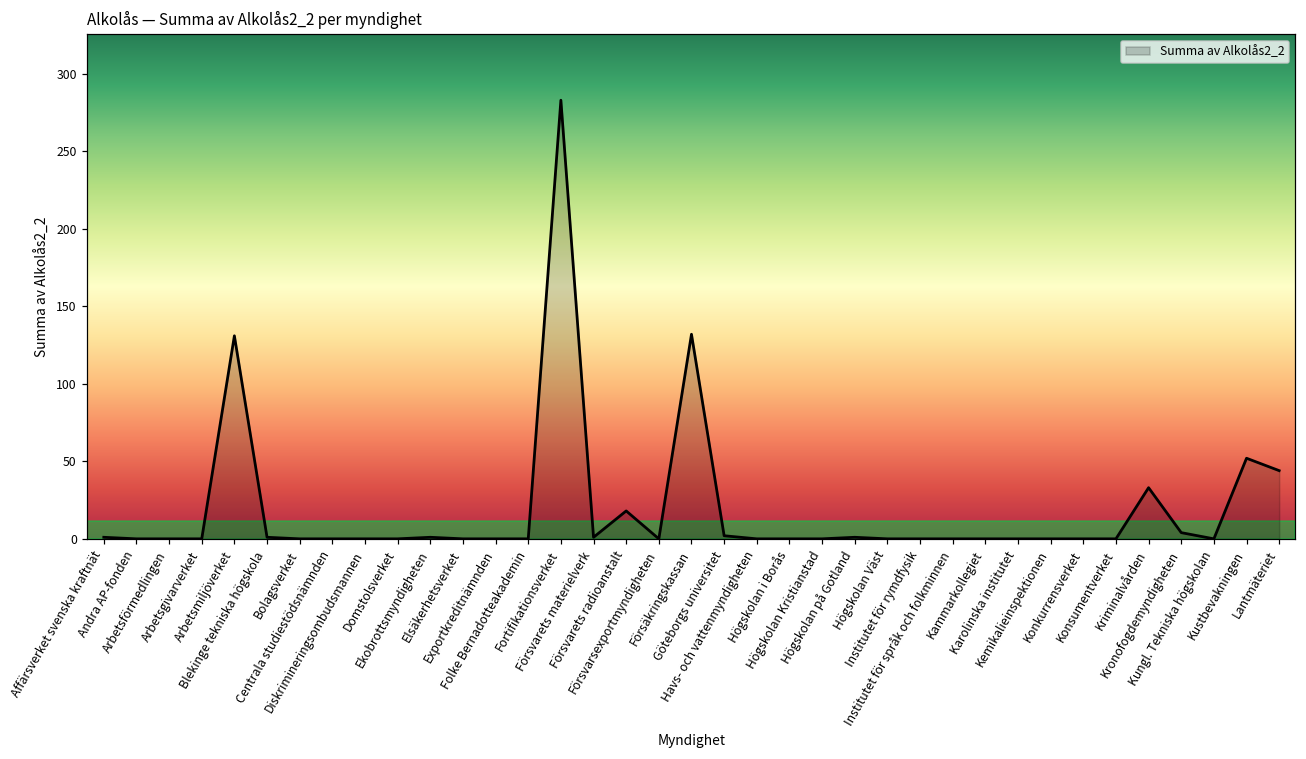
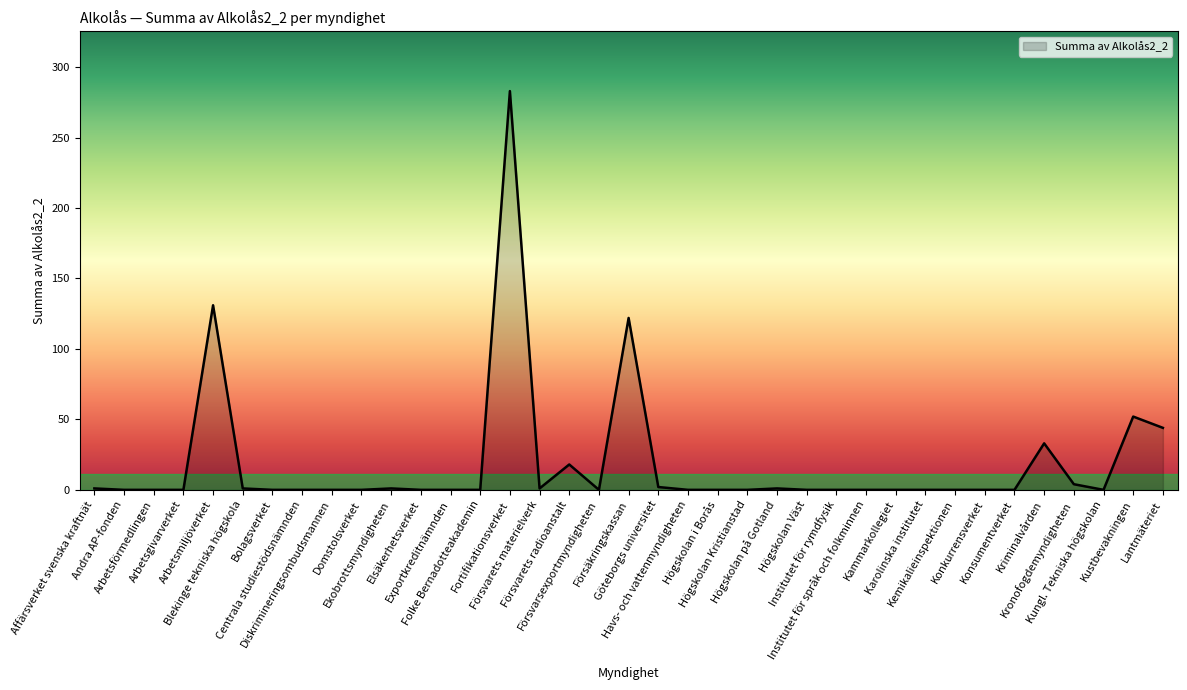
Försäkringskassan: 132 -> 122
